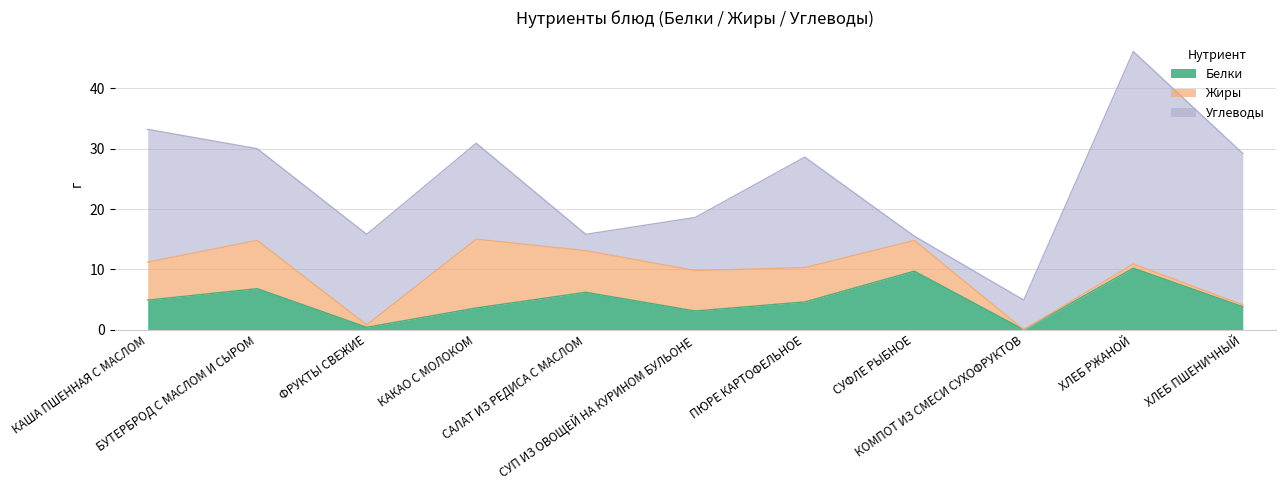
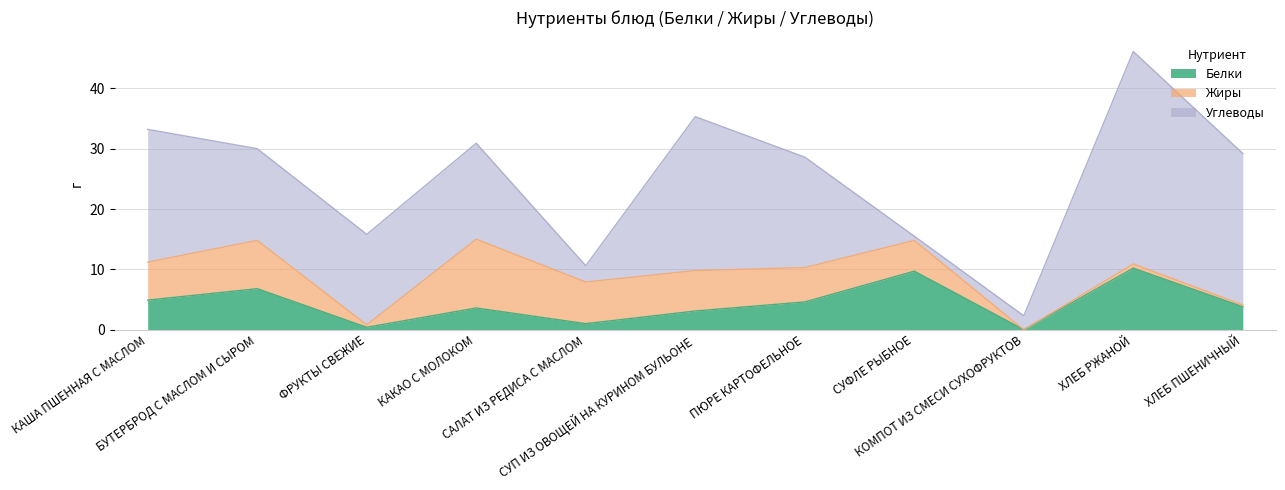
Белки, САЛАТ ИЗ РЕДИСА С МАСЛОМ: 6 -> 1
Углеводы, СУП ИЗ ОВОЩЕЙ НА КУРИНОМ БУЛЬОНЕ: 9 -> 25
Углеводы, КОМПОТ ИЗ СМЕСИ СУХОФРУКТОВ: 5 -> 2
